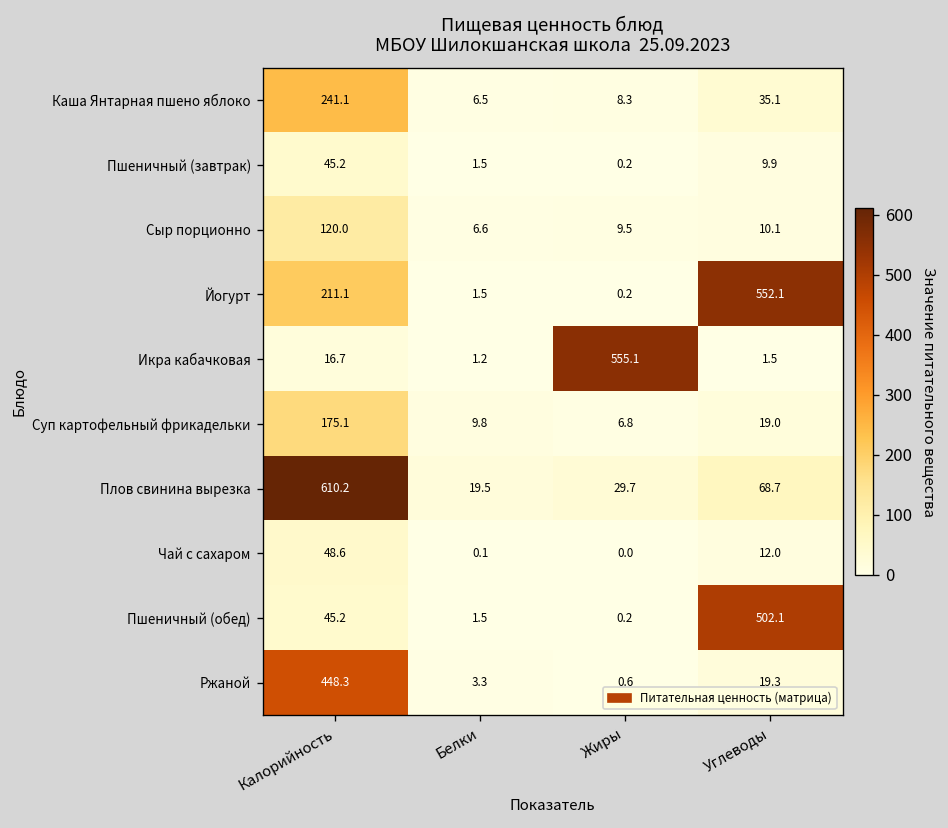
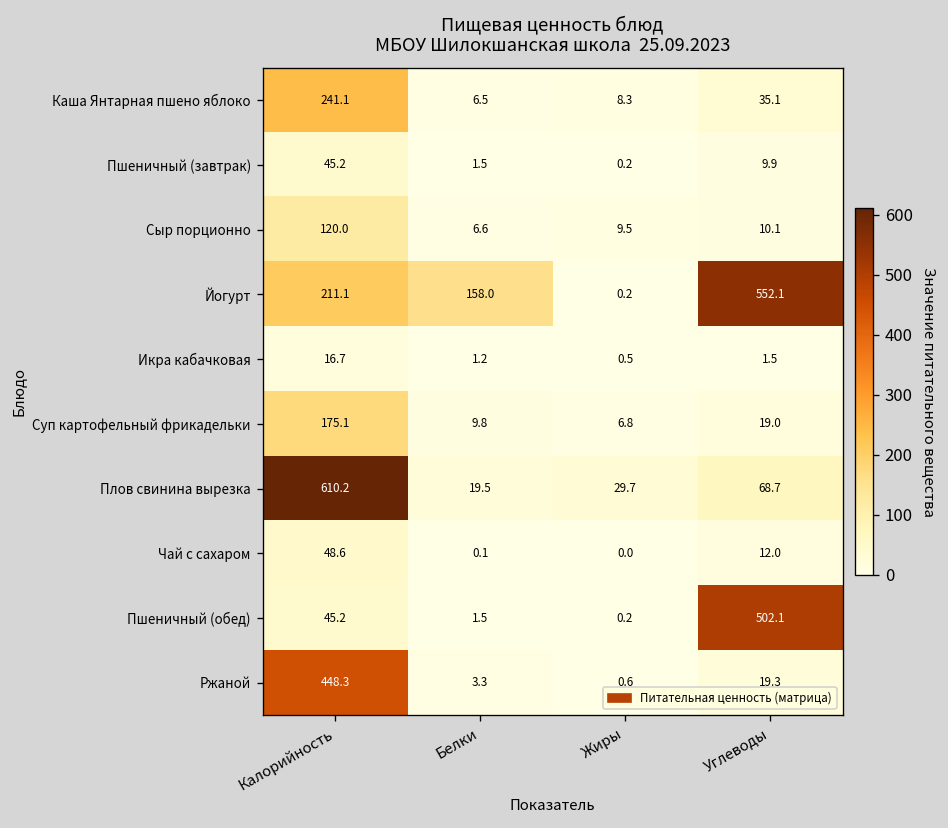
Йогурт, Белки: 1.5 -> 158.0
Икра кабачковая, Жиры: 555.1 -> 0.5
